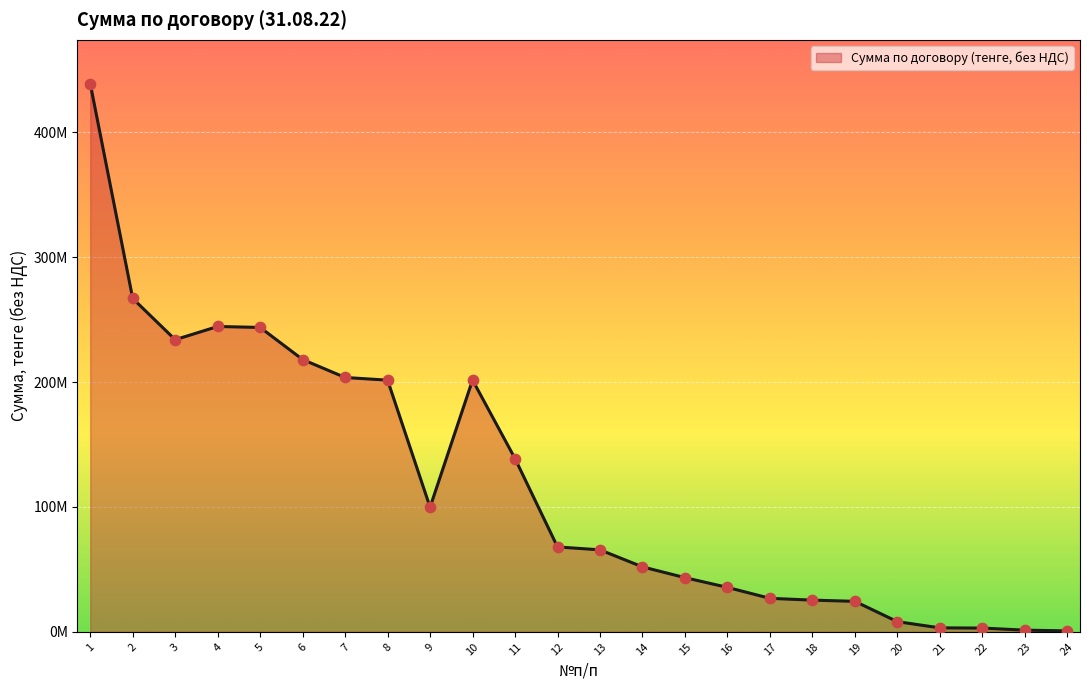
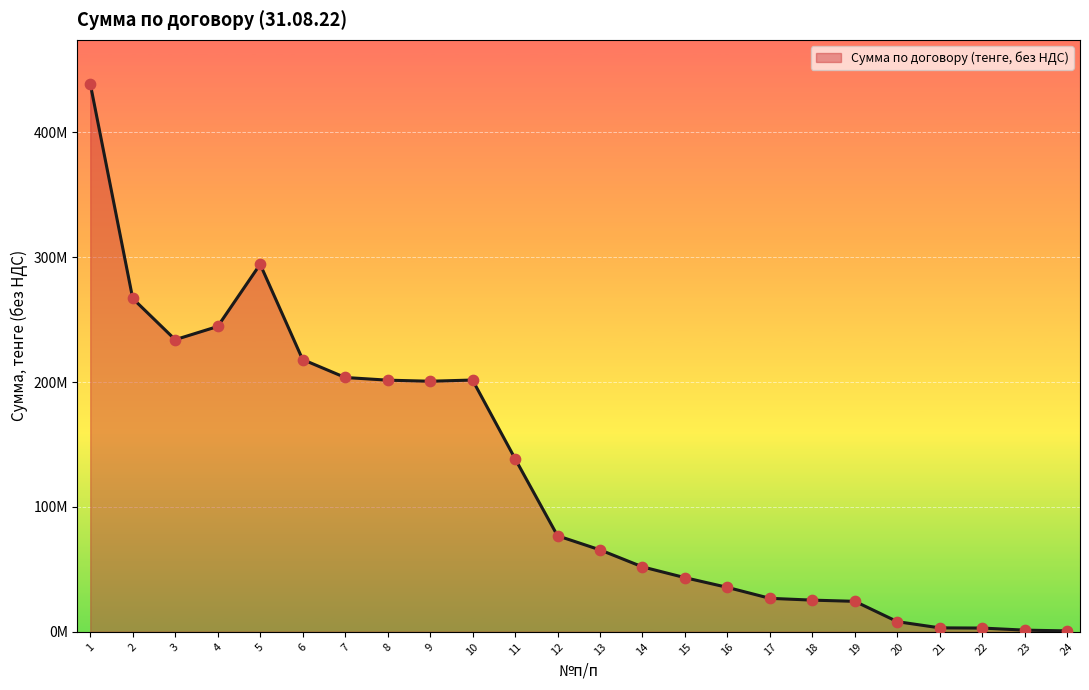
5: 244000000 -> 294000000
9: 100000000 -> 201000000
12: 68000000 -> 77000000
